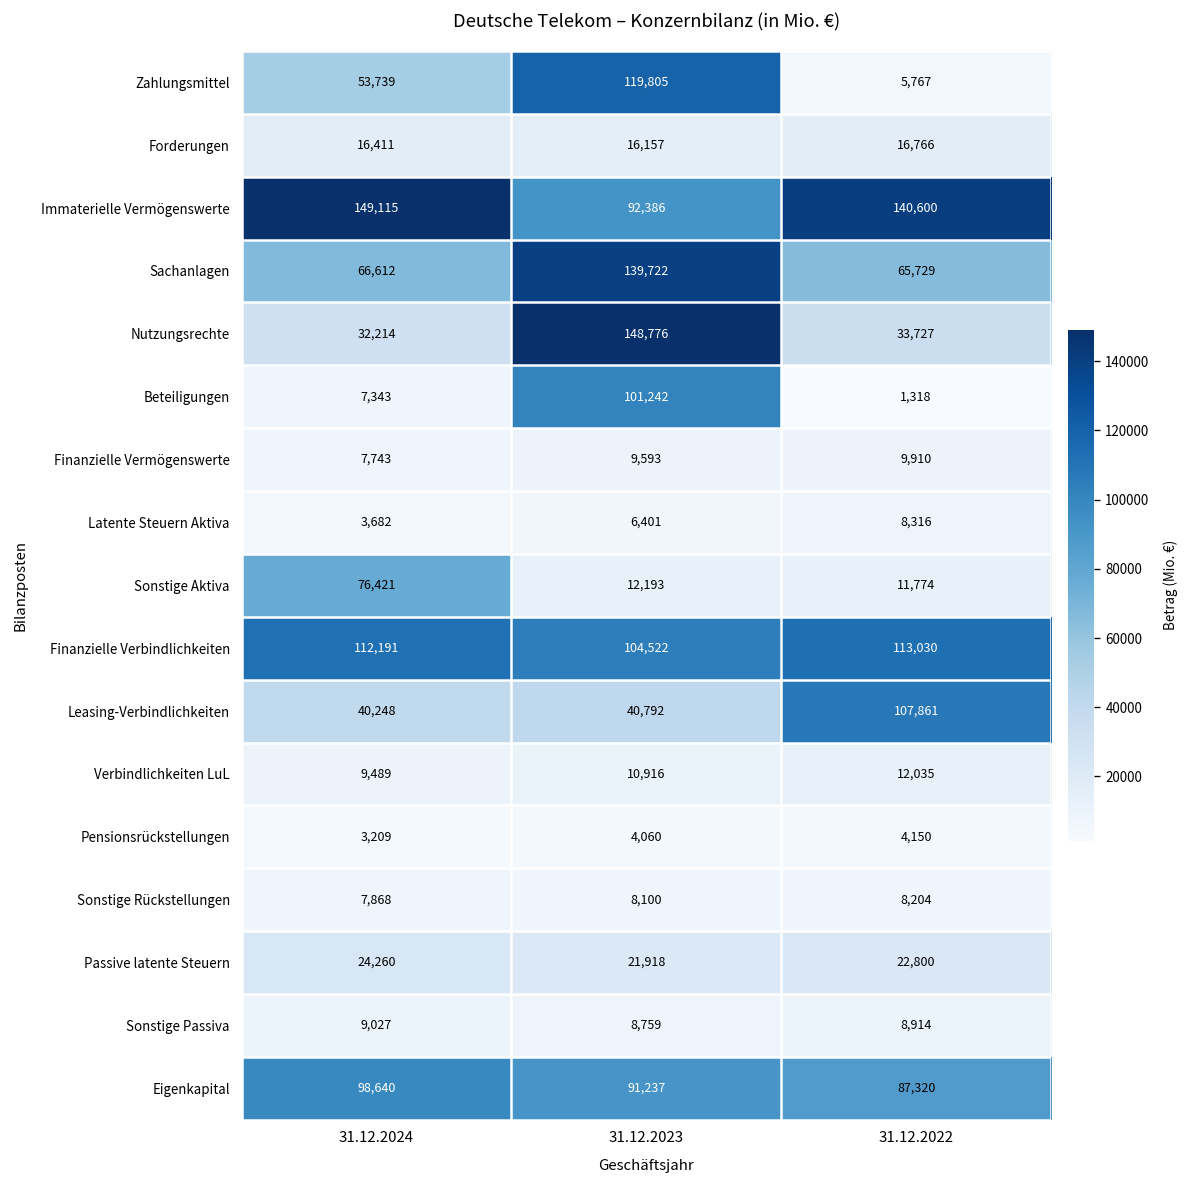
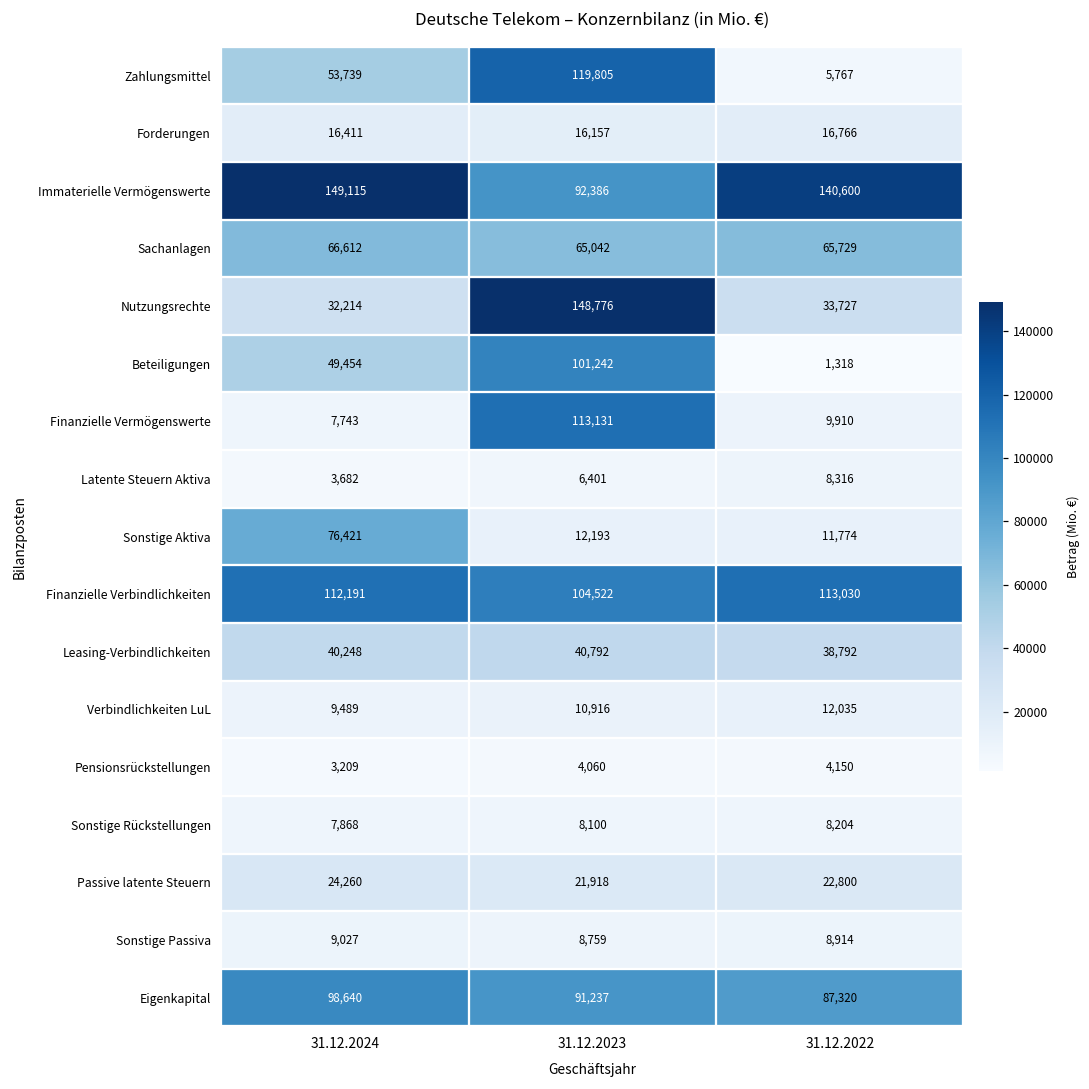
Sachanlagen, 31.12.2023: 139,722 -> 65,042
Beteiligungen, 31.12.2024: 7,343 -> 49,454
Finanzielle Vermögenswerte, 31.12.2023: 9,593 -> 113,131
Leasing-Verbindlichkeiten, 31.12.2022: 107,861 -> 38,792
